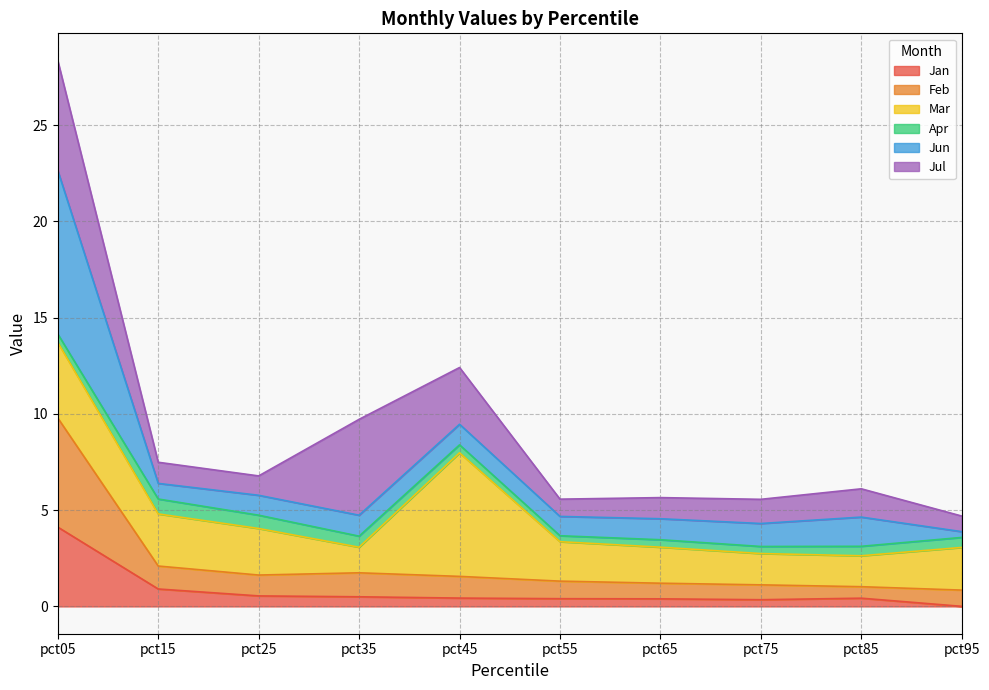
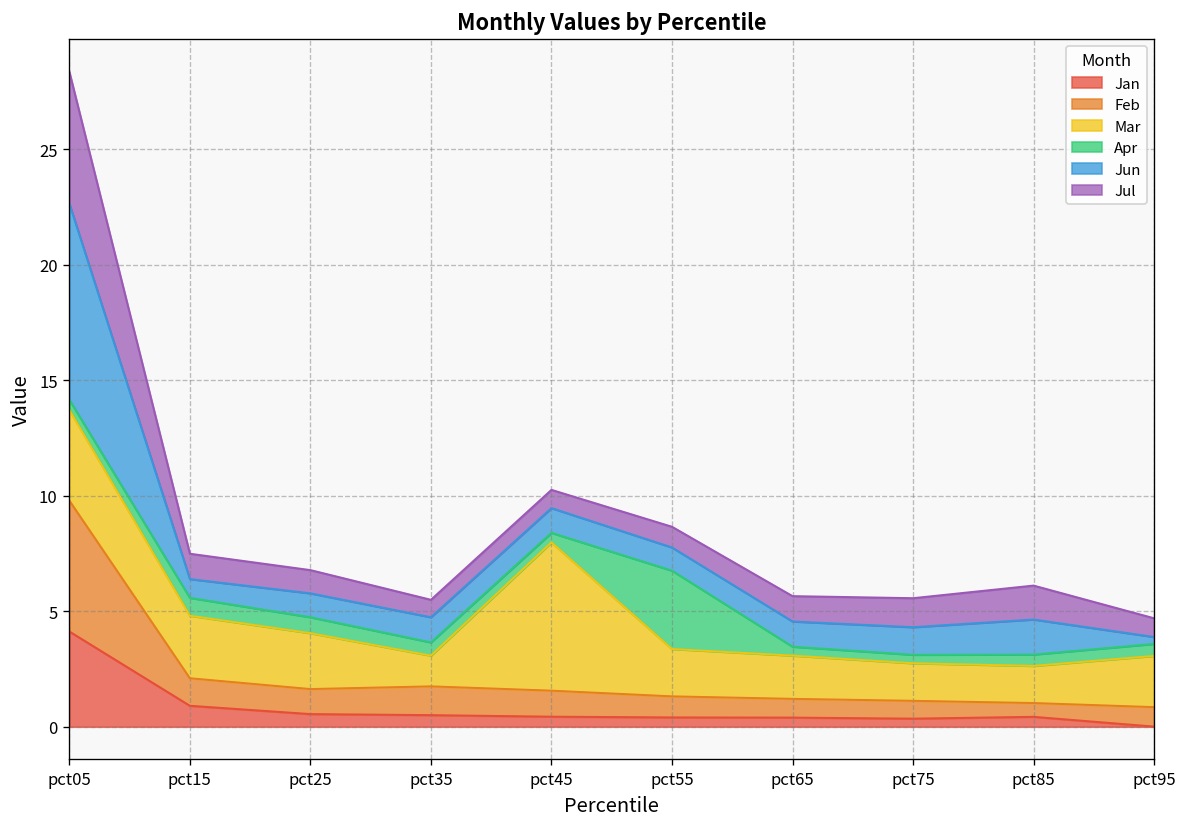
Jul, pct35: 5.0 -> 0.8
Jul, pct45: 2.9 -> 0.8
Apr, pct55: 0.3 -> 3.4
